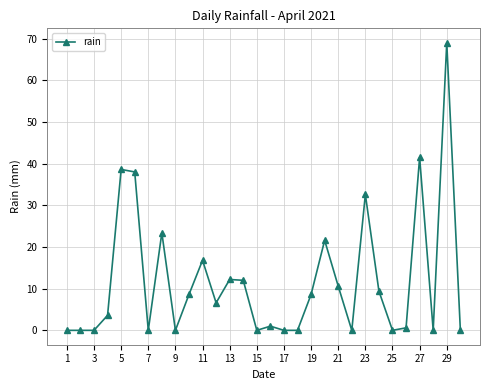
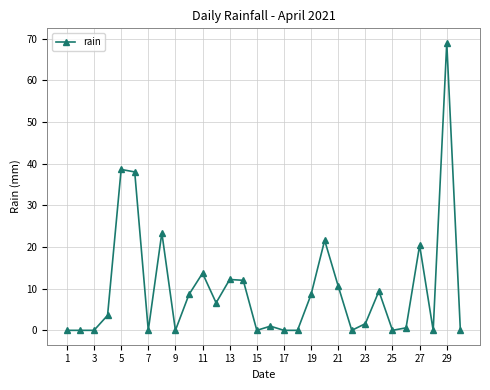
11: 17 -> 14
23: 33 -> 2
27: 42 -> 20
